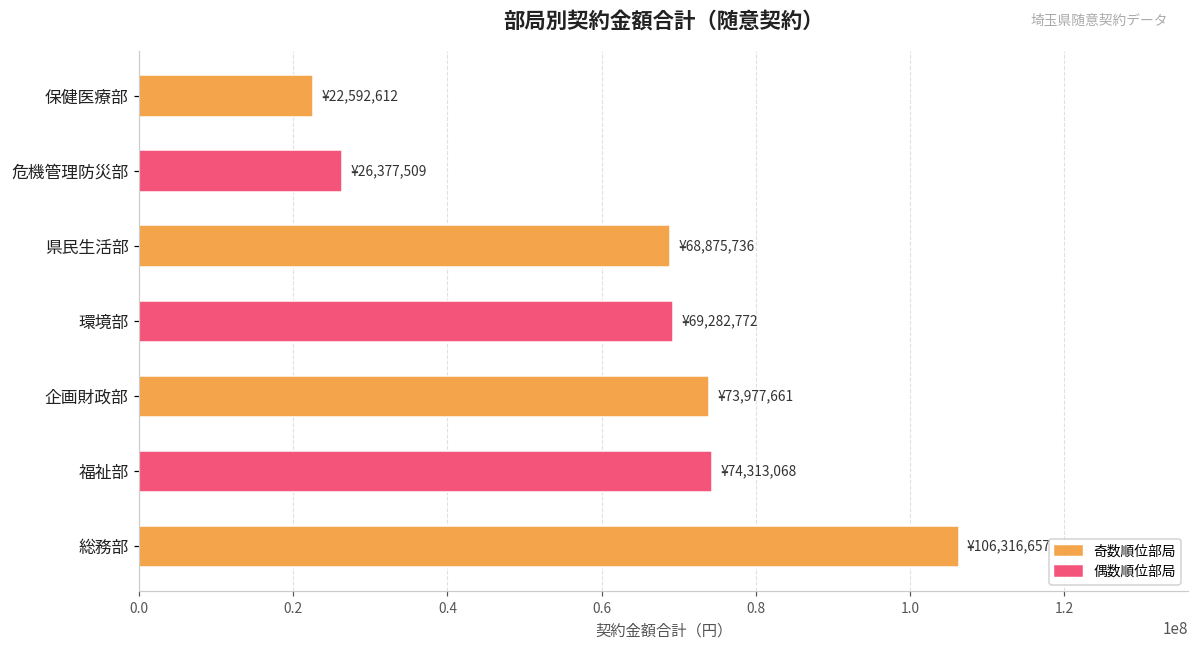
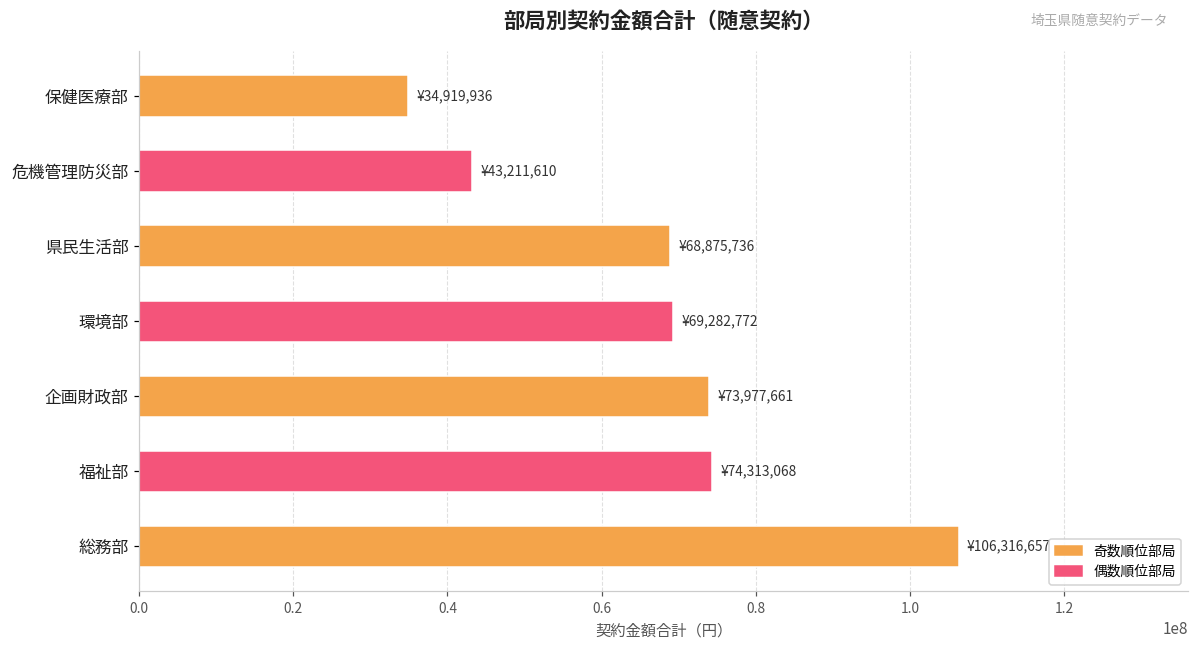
保健医療部: ¥22,592,612 -> ¥34,919,936
危機管理防災部: ¥26,377,509 -> ¥43,211,610
